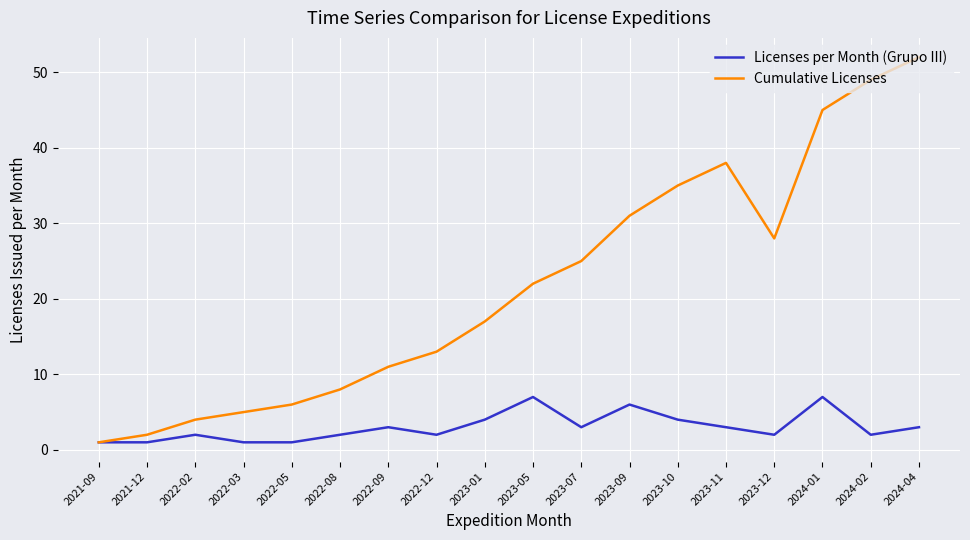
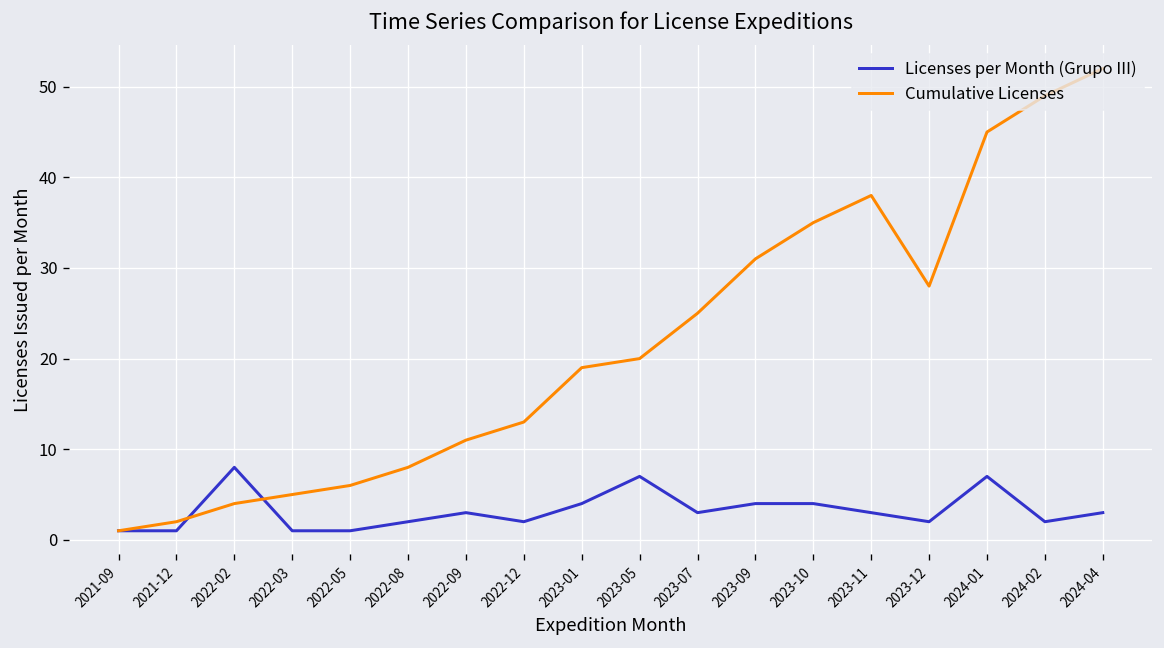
Licenses per Month (Grupo III), 2022-02: 2 -> 8
Cumulative Licenses, 2023-01: 17 -> 19
Cumulative Licenses, 2023-05: 22 -> 20
Licenses per Month (Grupo III), 2023-09: 6 -> 4
